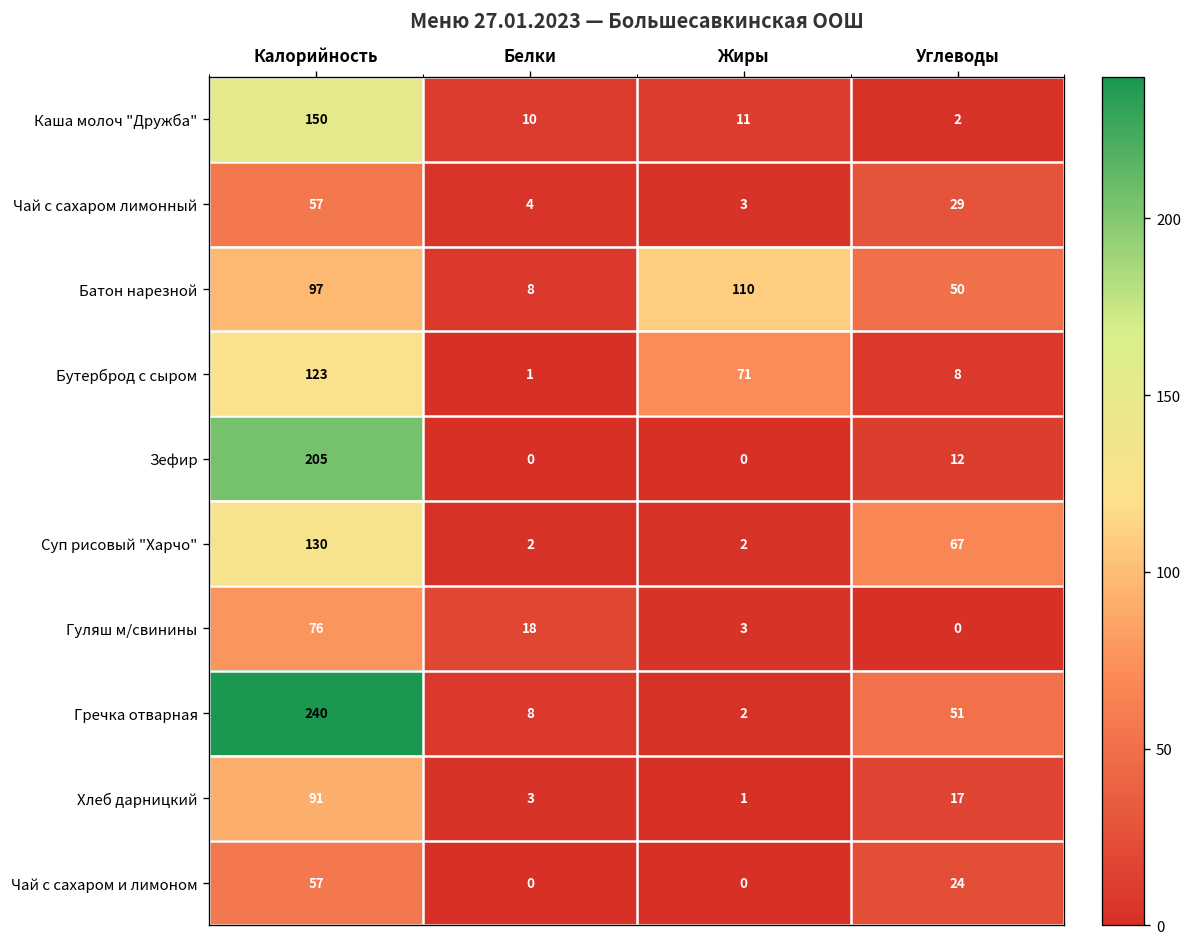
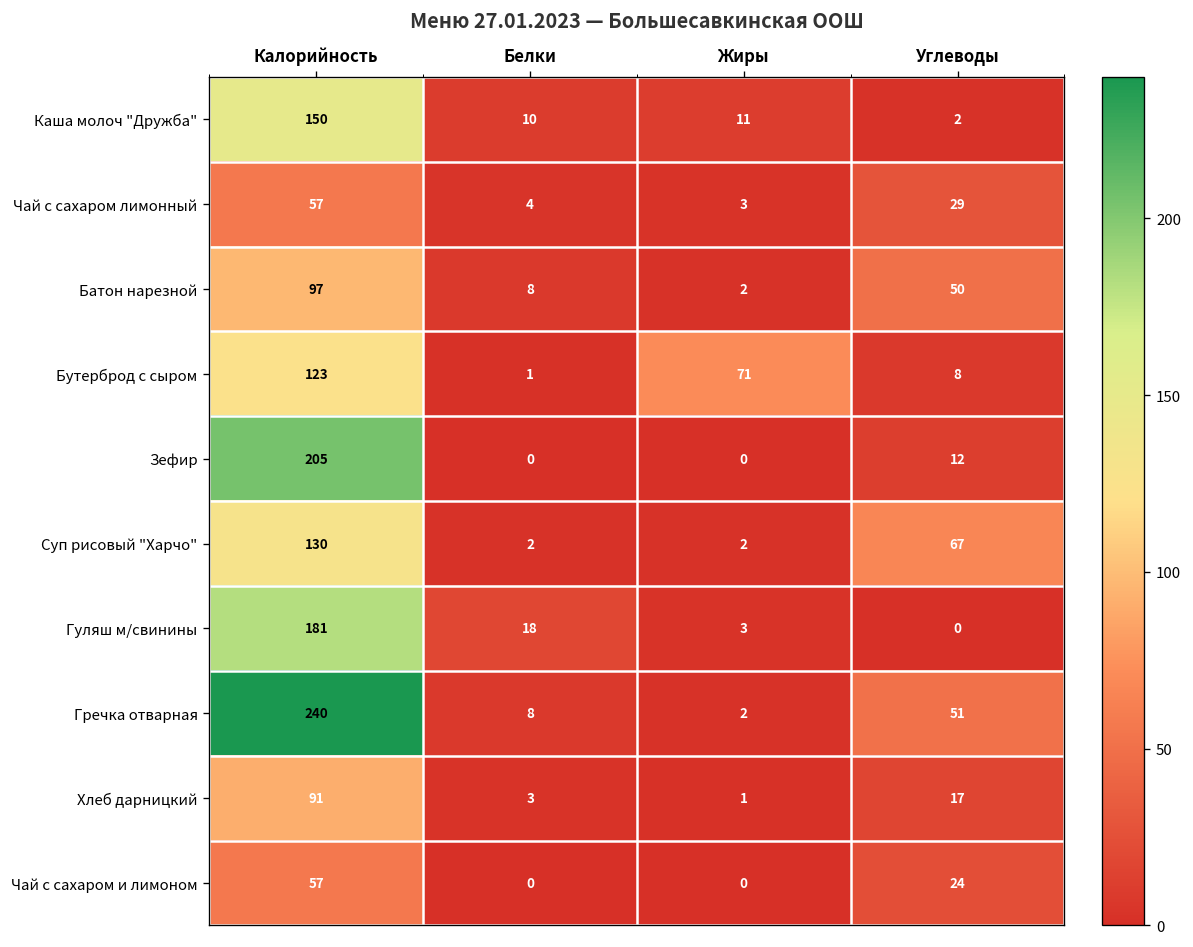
Батон нарезной, Жиры: 110 -> 2
Гуляш м/свинины, Калорийность: 76 -> 181
